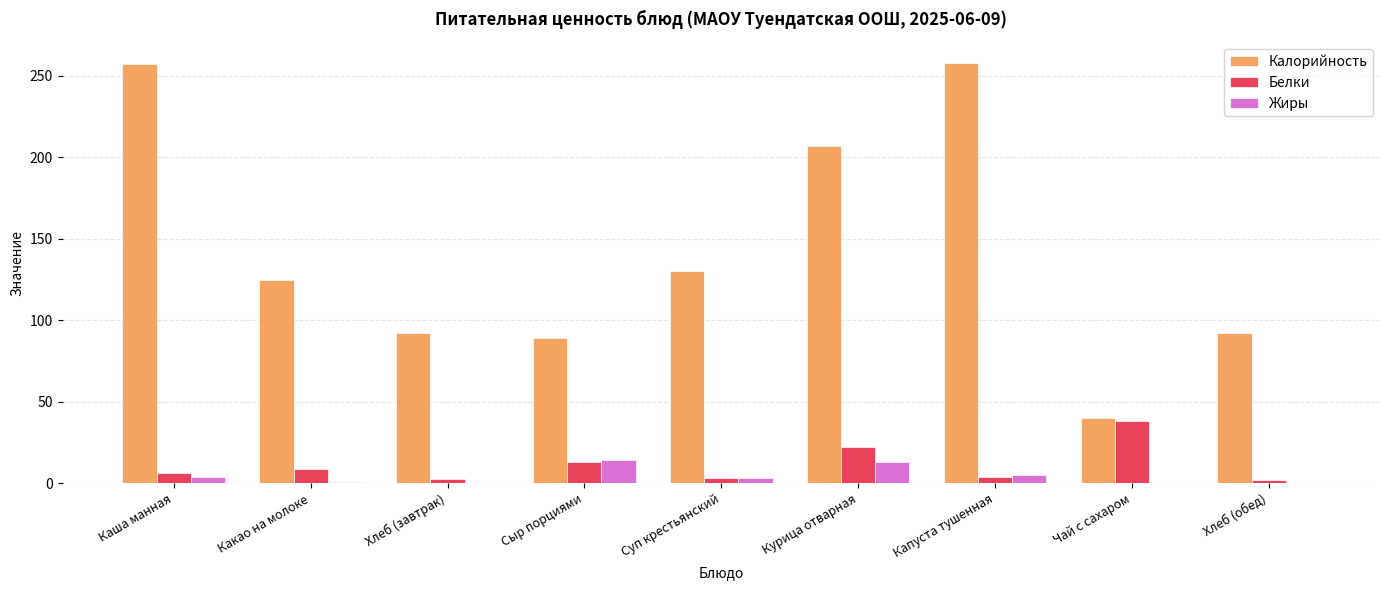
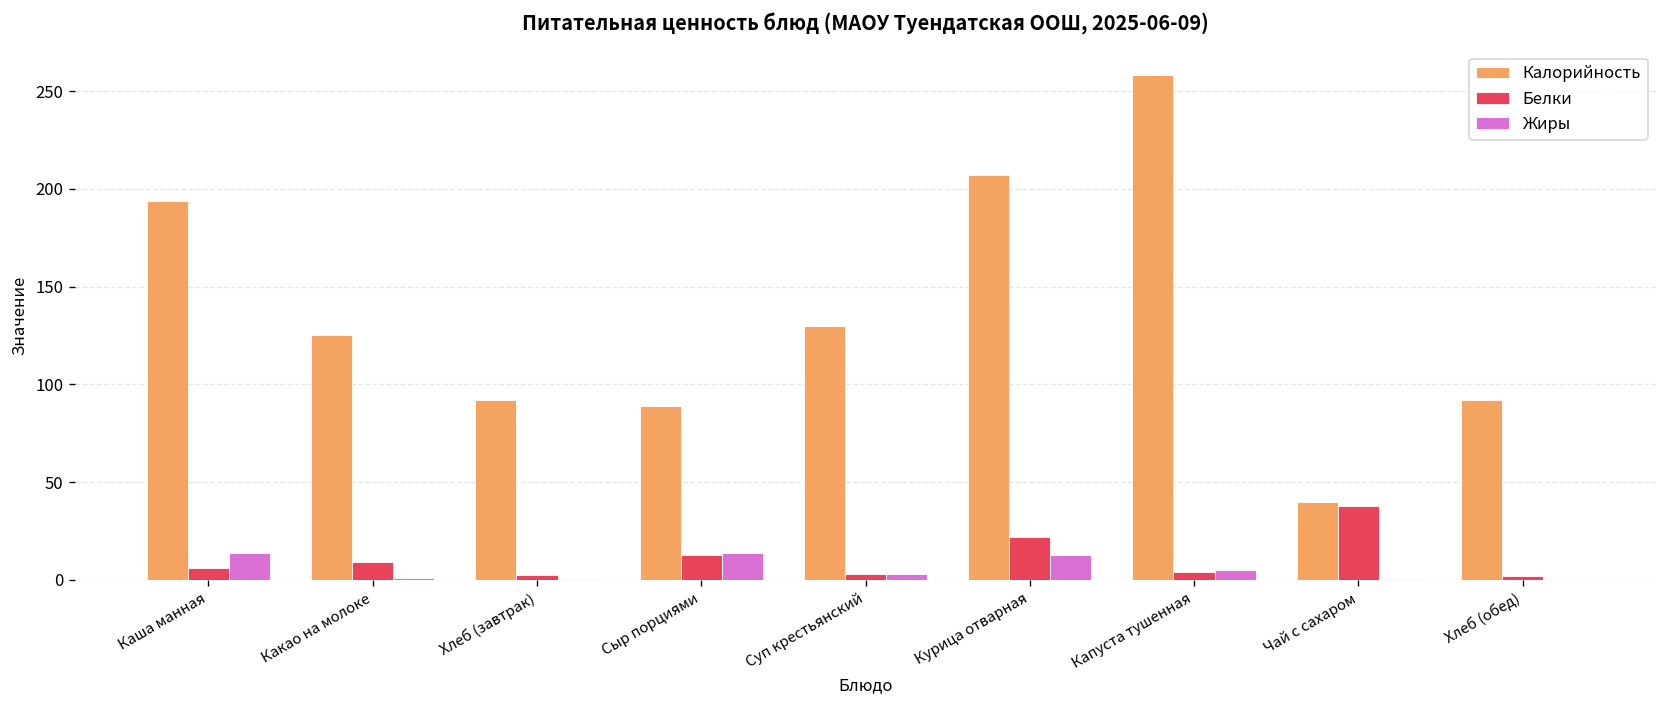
Калорийность, Каша манная: 257 -> 194
Жиры, Каша манная: 4 -> 14
